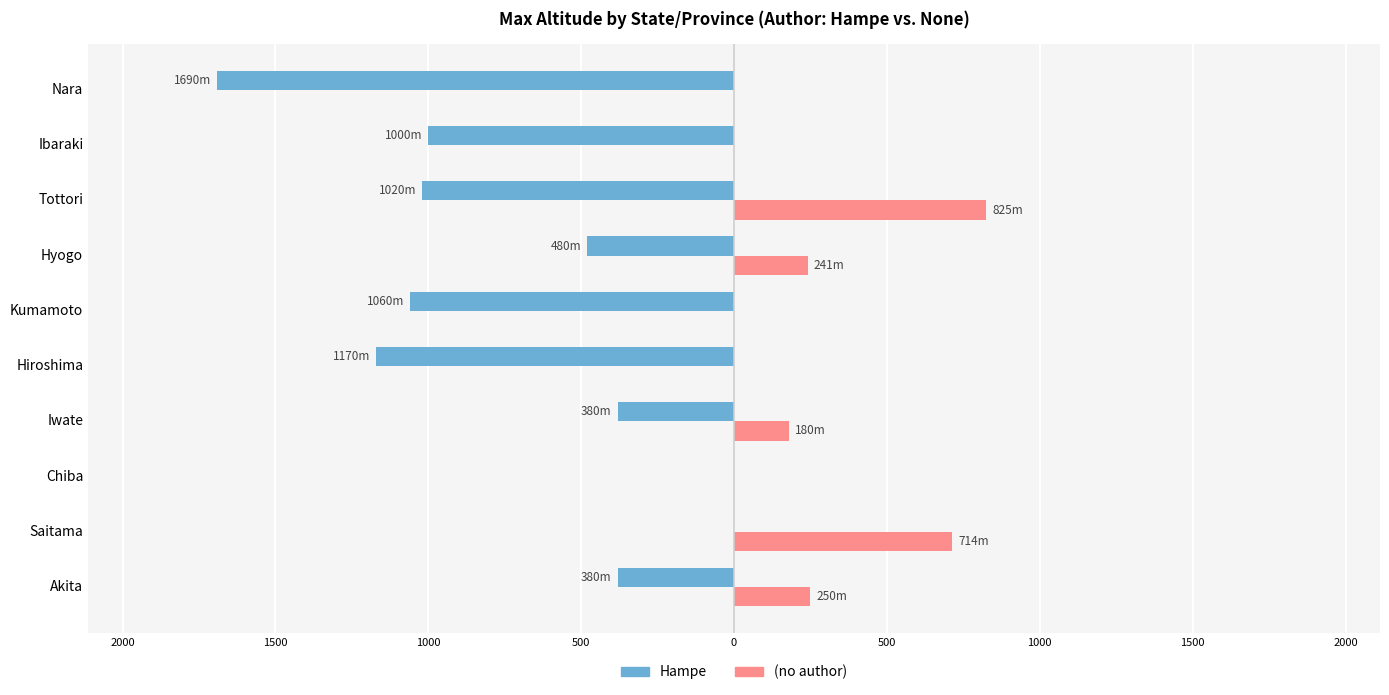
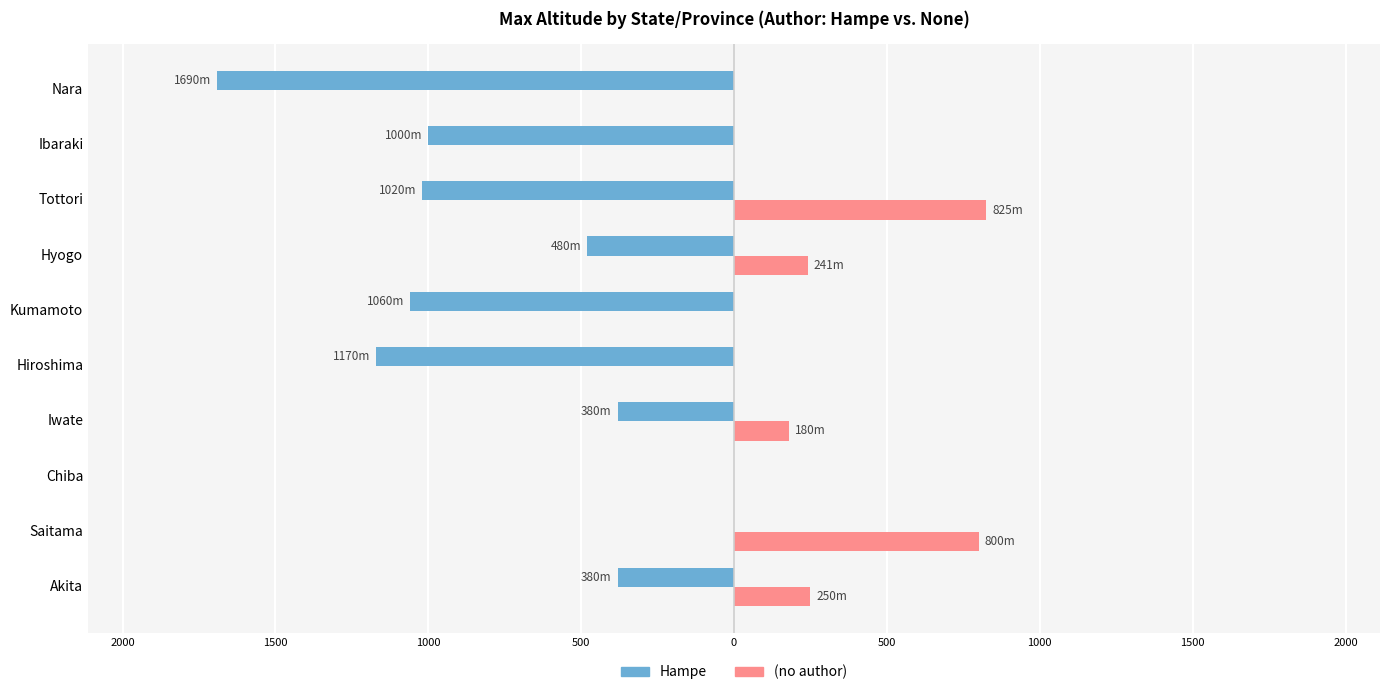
(no author), Saitama: 714m -> 800m
